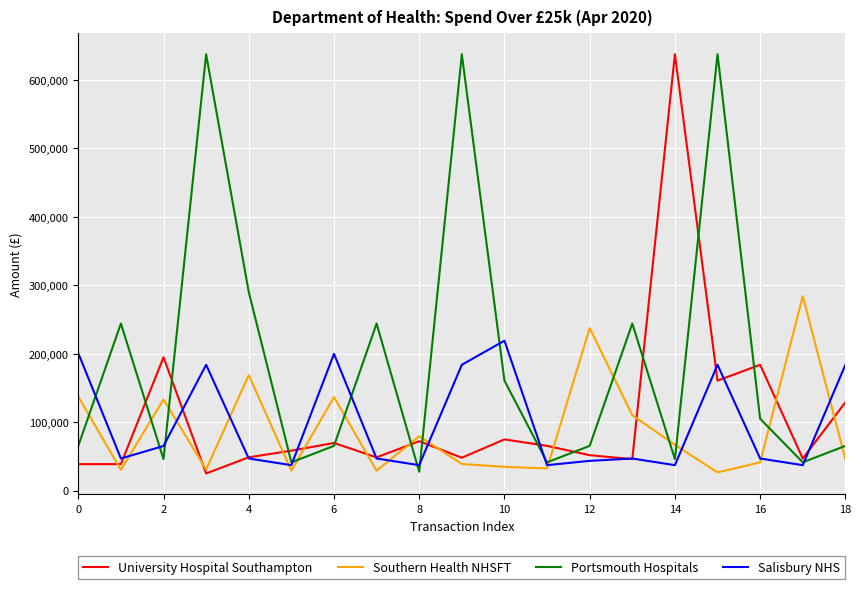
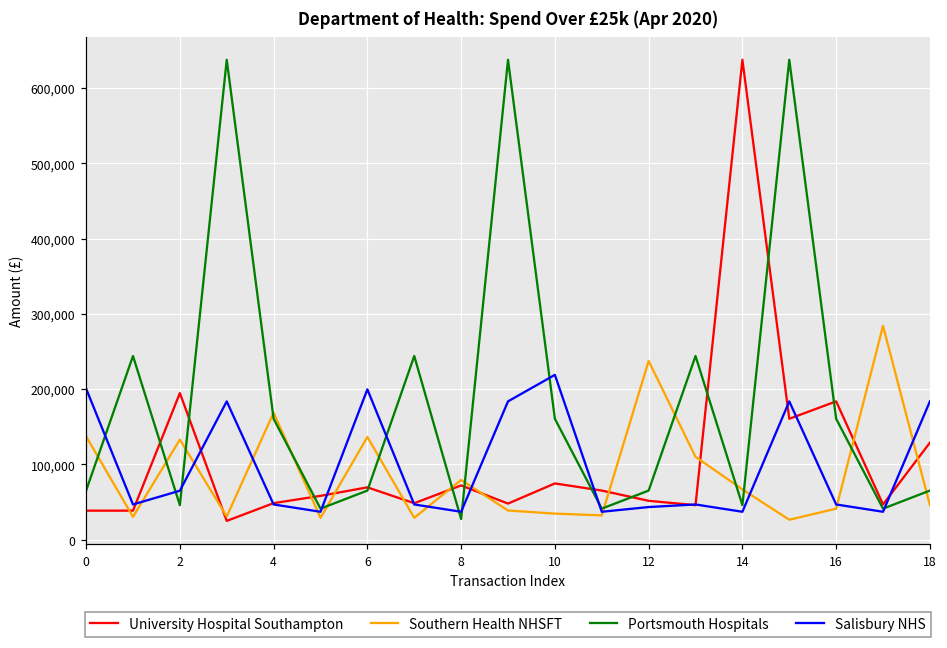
Portsmouth Hospitals, 4: 290,000 -> 160,000
Portsmouth Hospitals, 16: 100,000 -> 160,000
